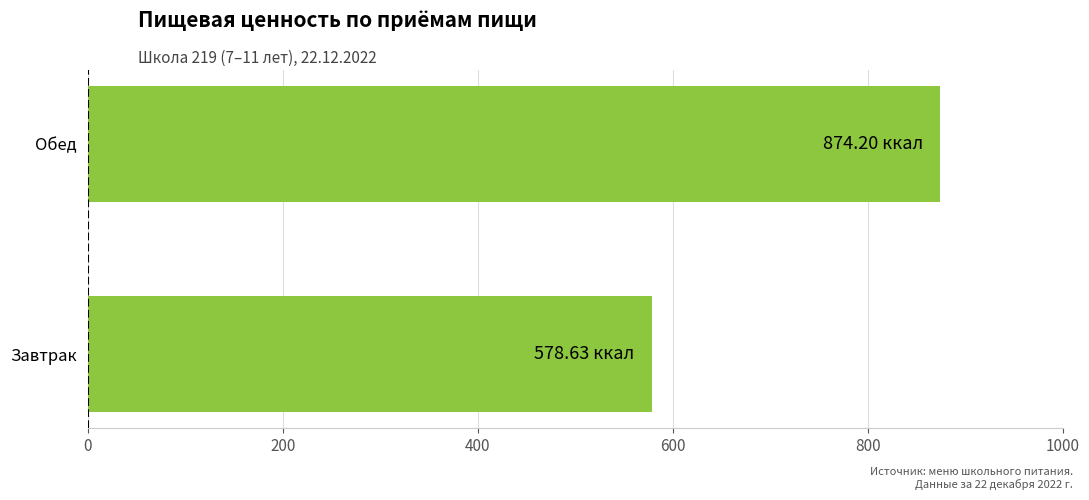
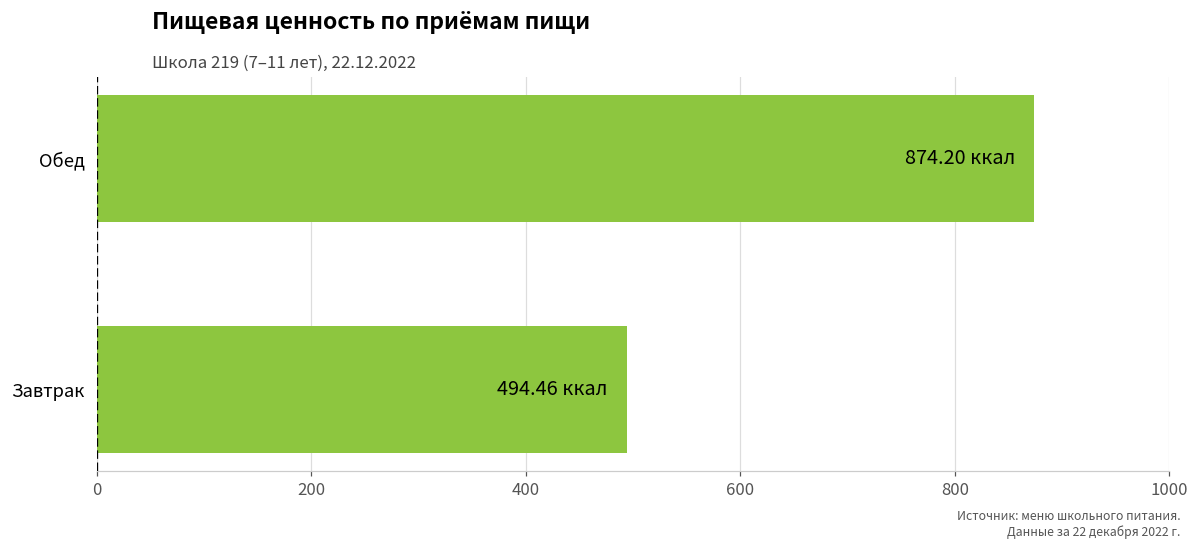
Завтрак: 578.63 -> 494.46
